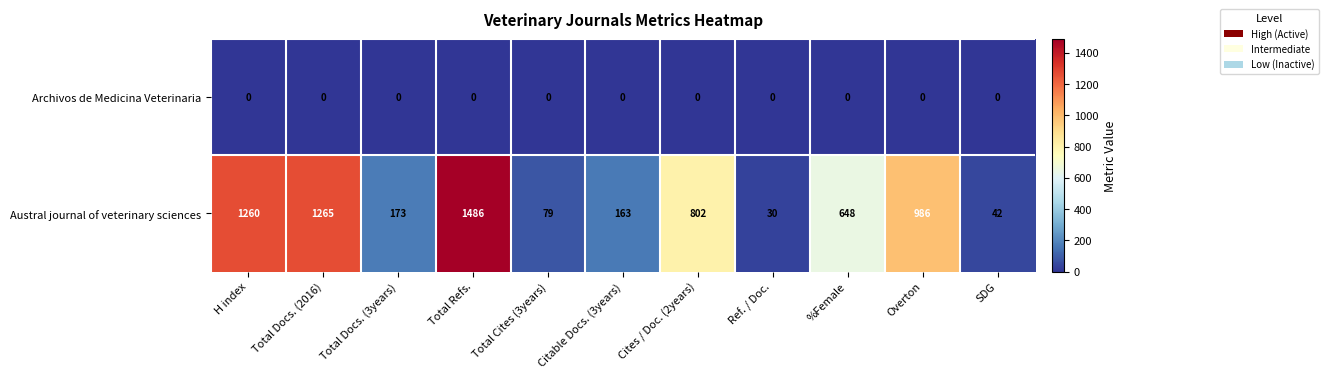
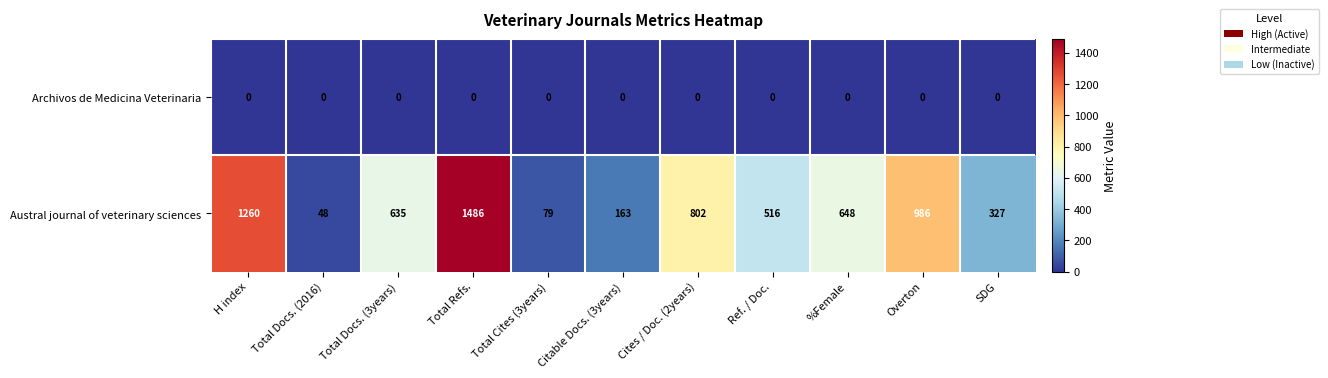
Austral journal of veterinary sciences, Total Docs. (2016): 1265 -> 48
Austral journal of veterinary sciences, Total Docs. (3years): 173 -> 635
Austral journal of veterinary sciences, Ref. / Doc.: 30 -> 516
Austral journal of veterinary sciences, SDG: 42 -> 327
